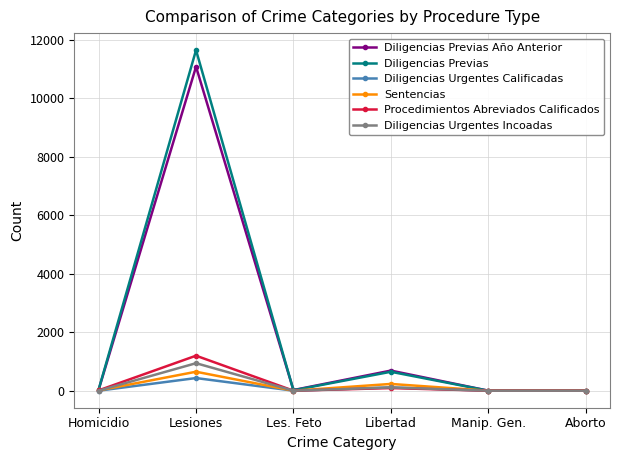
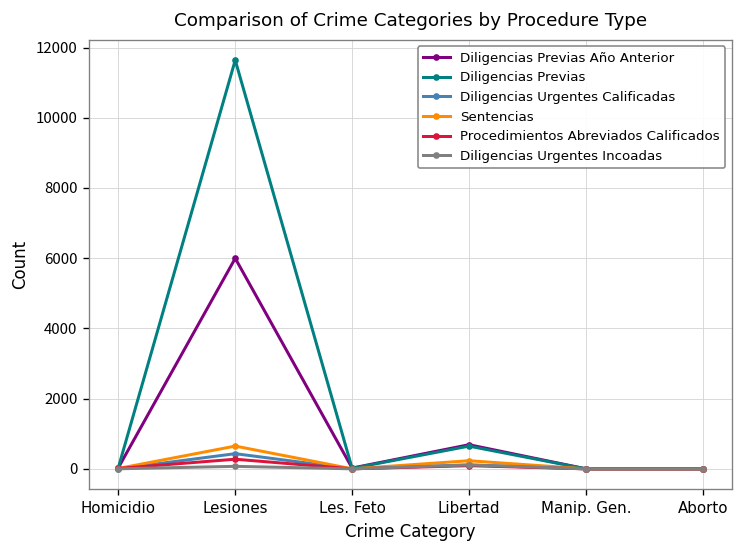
Diligencias Previas Año Anterior, Lesiones: 11100 -> 6000
Procedimientos Abreviados Calificados, Lesiones: 1200 -> 300
Diligencias Urgentes Incoadas, Lesiones: 900 -> 100
